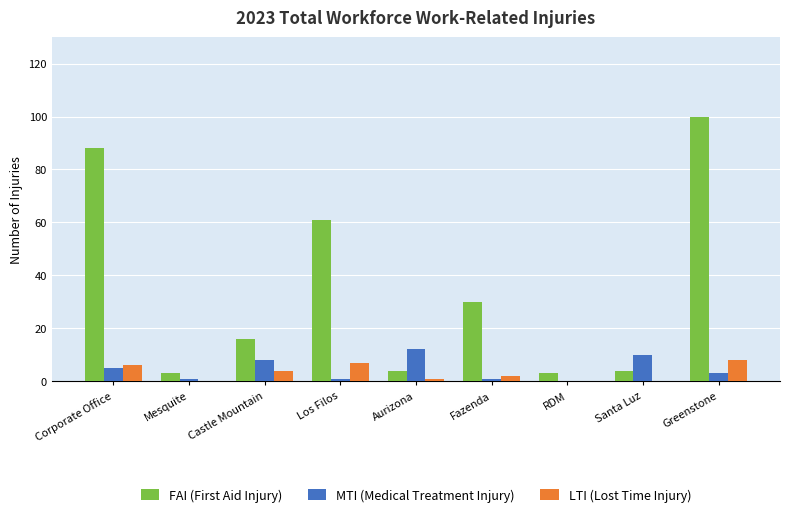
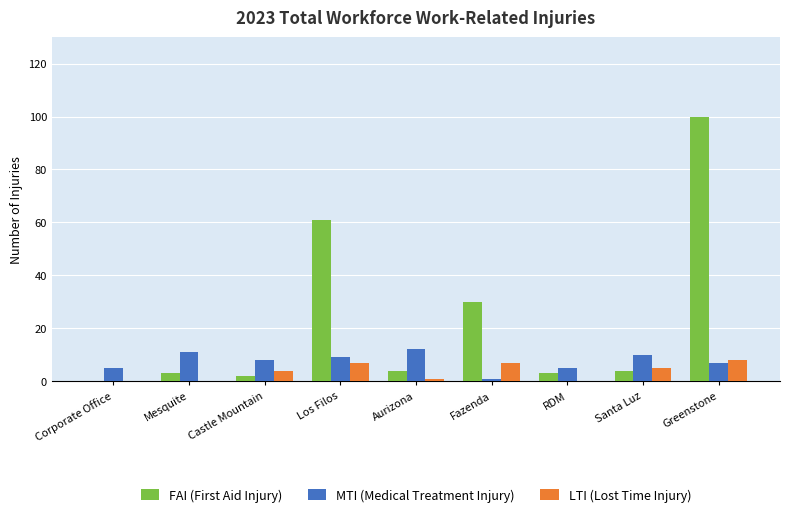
FAI (First Aid Injury), Corporate Office: 88 -> 0
LTI (Lost Time Injury), Corporate Office: 6 -> 0
MTI (Medical Treatment Injury), Mesquite: 1 -> 11
FAI (First Aid Injury), Castle Mountain: 16 -> 2
MTI (Medical Treatment Injury), Los Filos: 1 -> 9
LTI (Lost Time Injury), Fazenda: 2 -> 7
MTI (Medical Treatment Injury), RDM: 0 -> 5
LTI (Lost Time Injury), Santa Luz: 0 -> 5
MTI (Medical Treatment Injury), Greenstone: 3 -> 7
